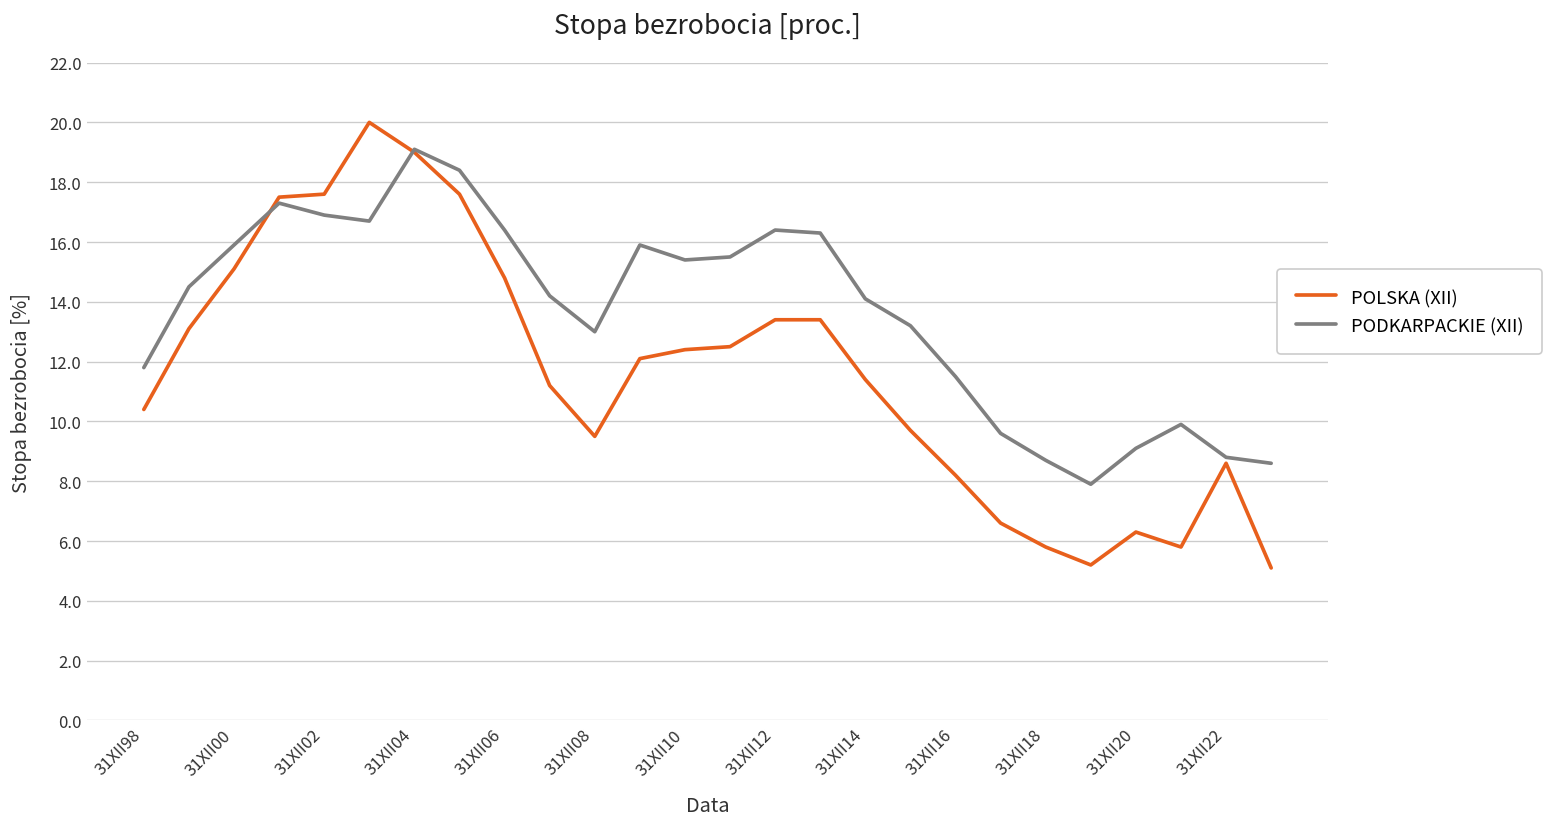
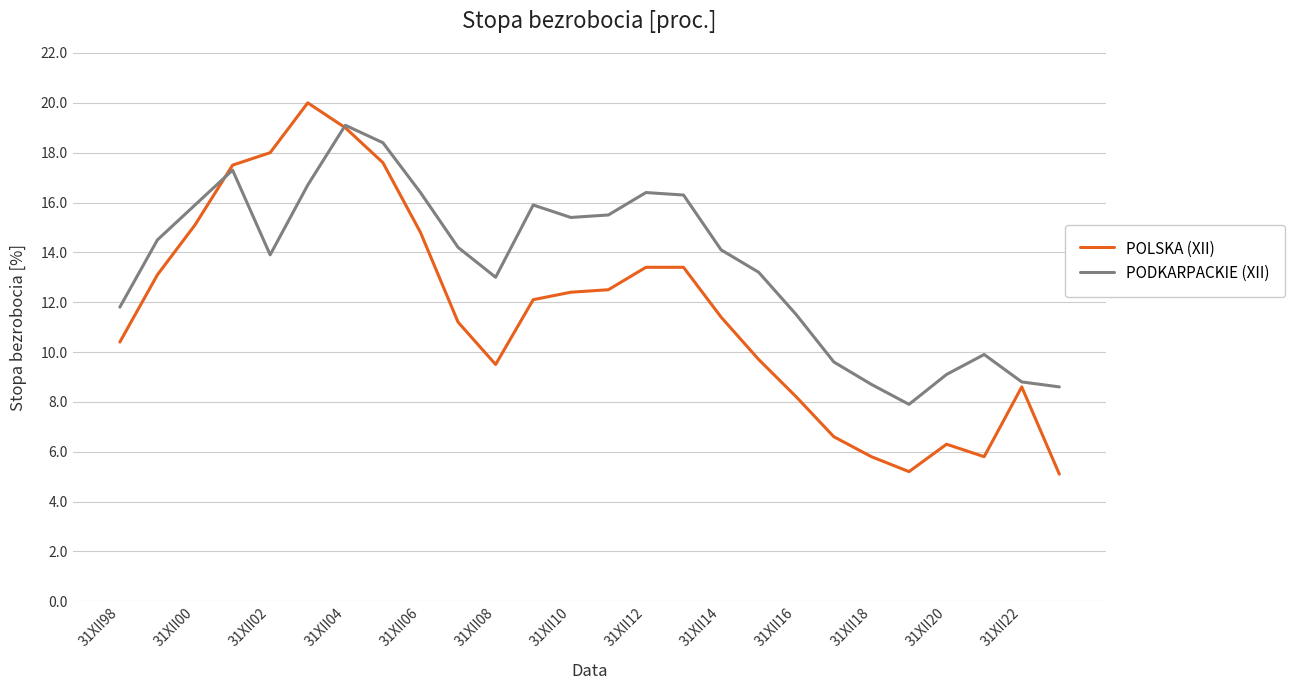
POLSKA (XII), 31XII02: 17.6 -> 18.0
PODKARPACKIE (XII), 31XII02: 16.9 -> 13.9
